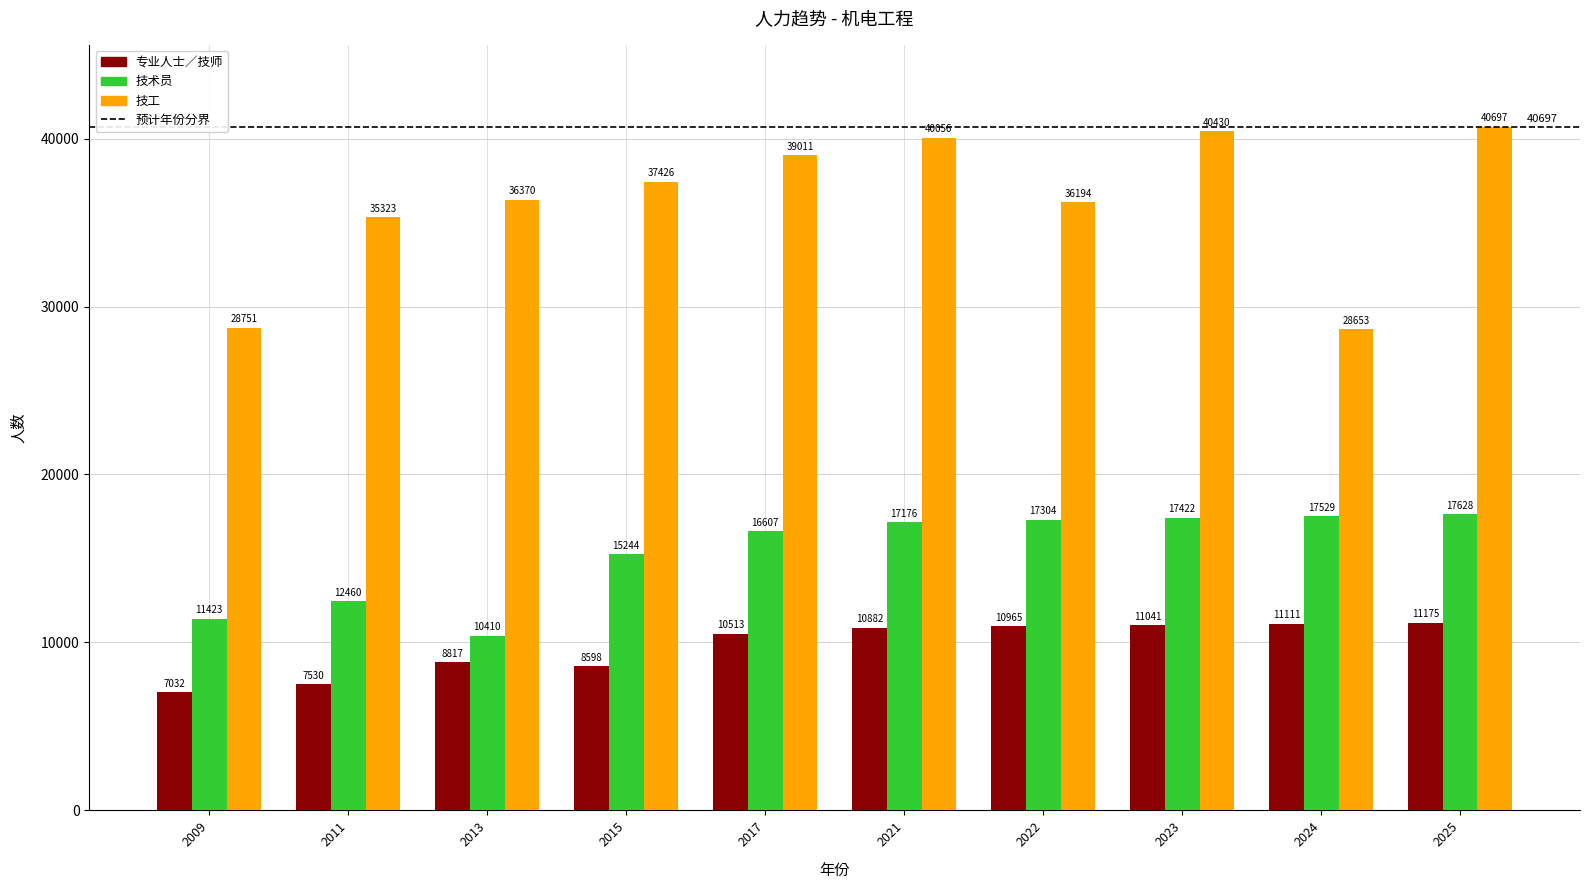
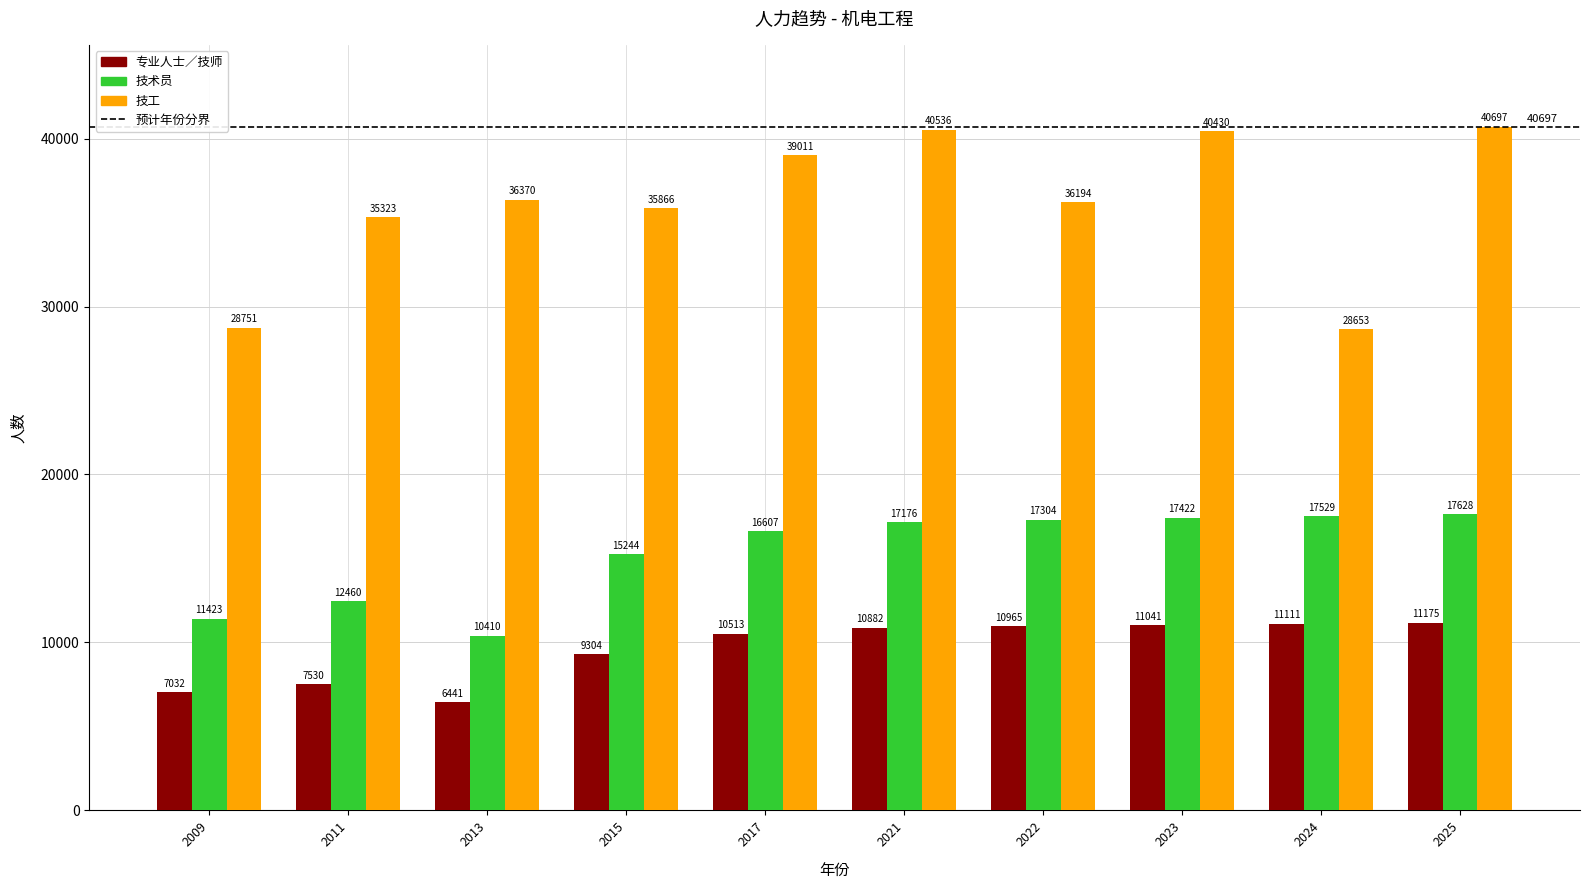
专业人士／技师, 2013: 8817 -> 6441
专业人士／技师, 2015: 8598 -> 9304
技工, 2015: 37426 -> 35866
技工, 2021: 40056 -> 40536
